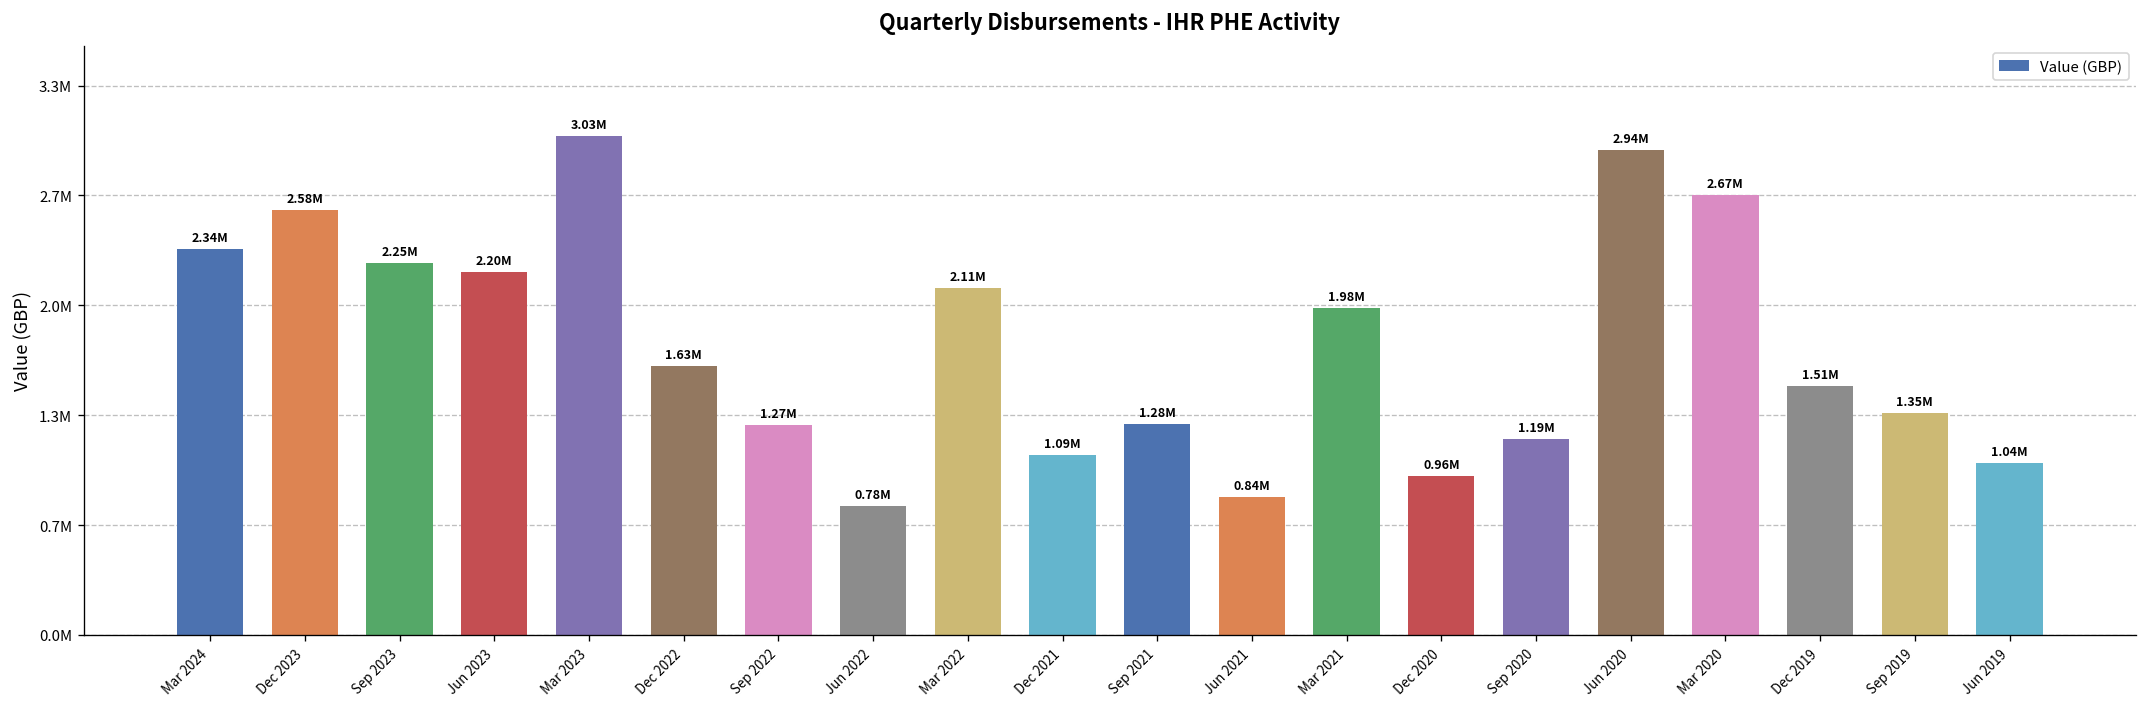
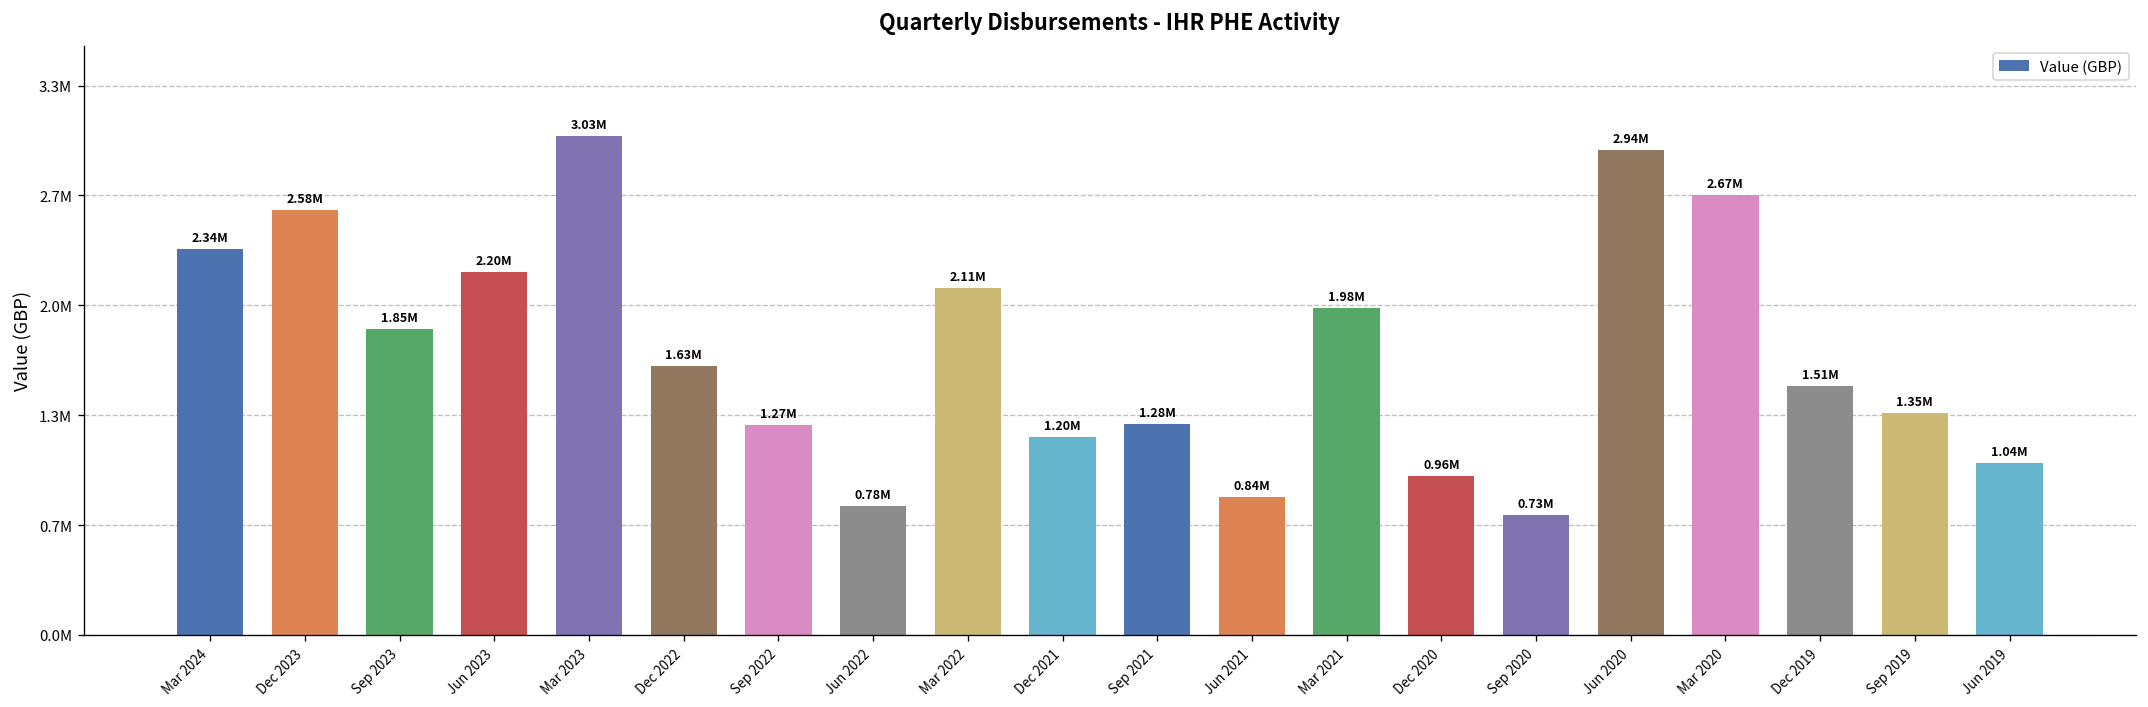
Sep 2023: 2.25M -> 1.85M
Dec 2021: 1.09M -> 1.20M
Sep 2020: 1.19M -> 0.73M
